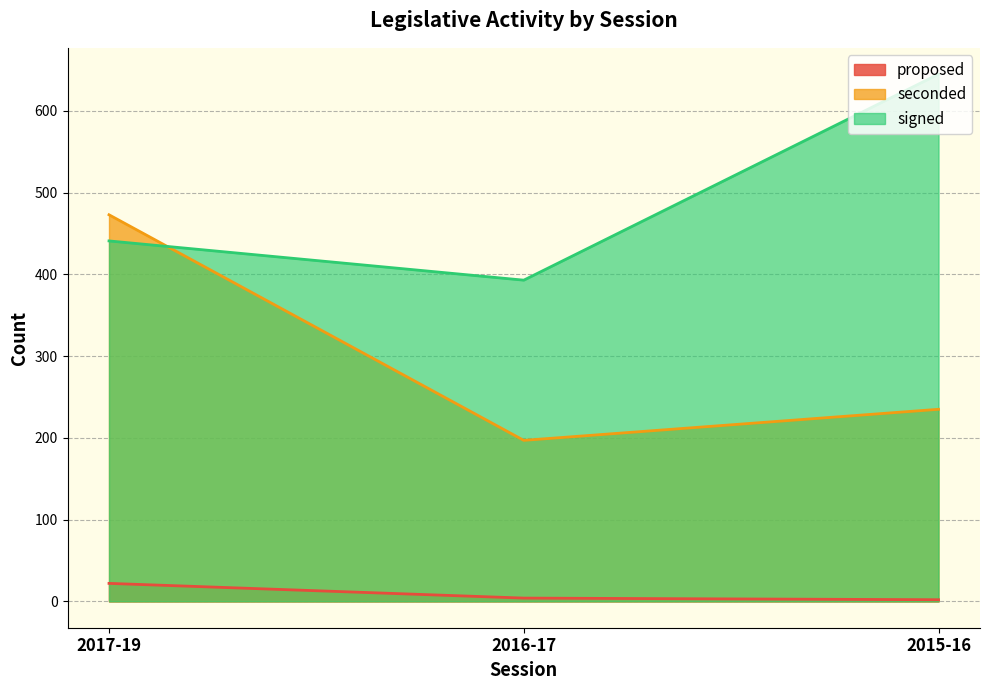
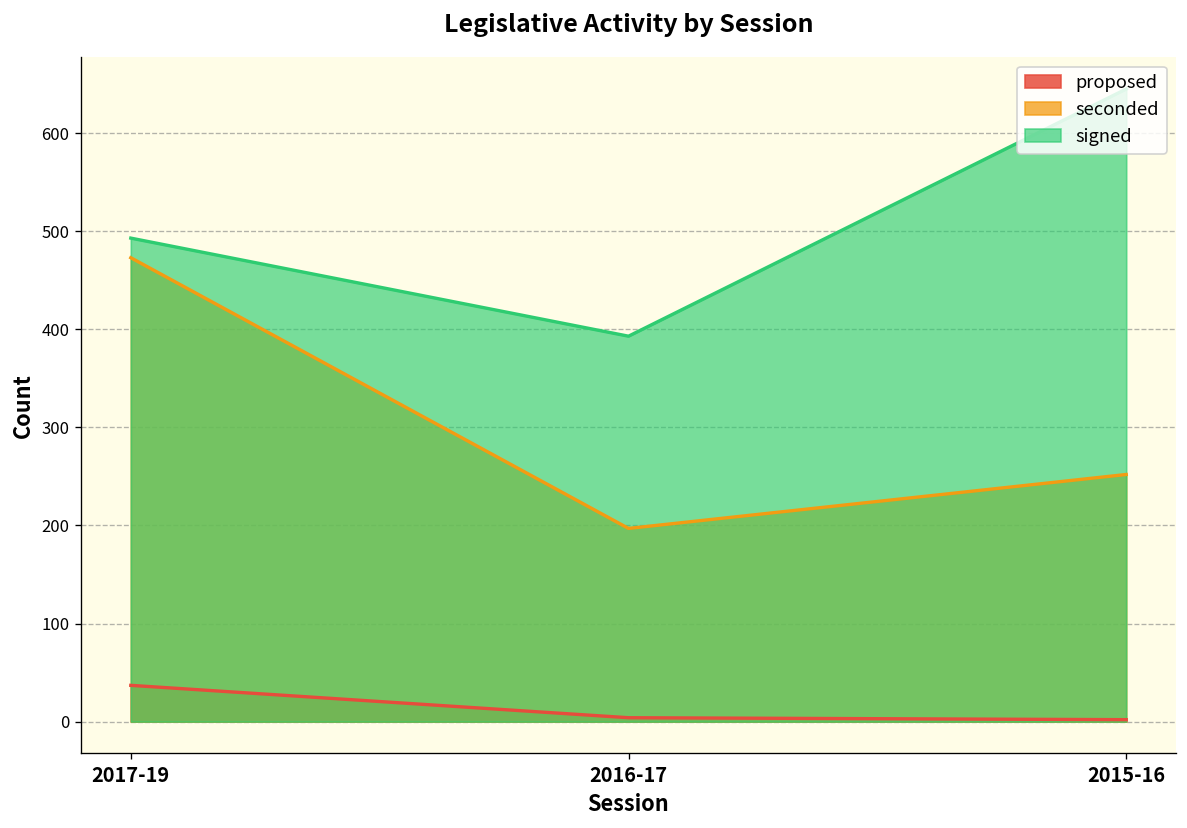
proposed, 2017-19: 20 -> 40
signed, 2017-19: 440 -> 490
seconded, 2015-16: 240 -> 250
